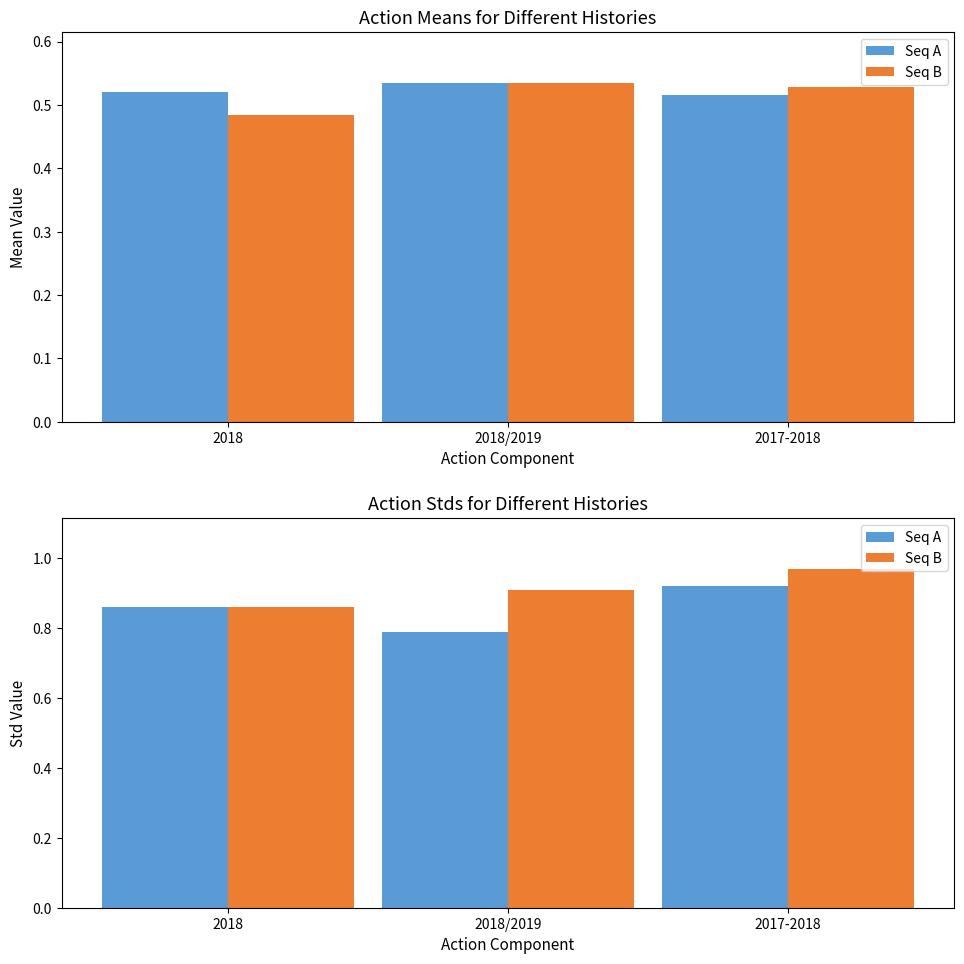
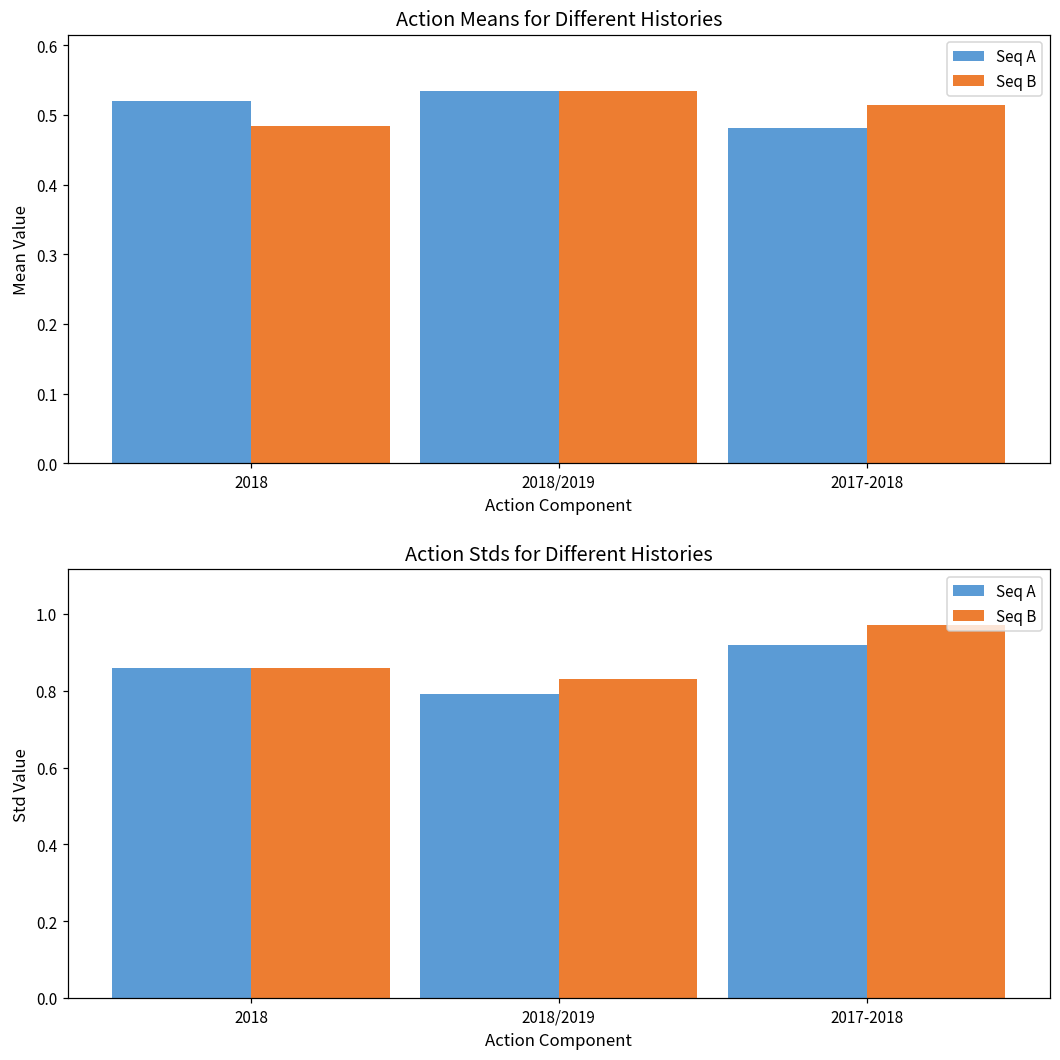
Action Means for Different Histories, Seq A, 2017-2018: 0.52 -> 0.48
Action Means for Different Histories, Seq B, 2017-2018: 0.53 -> 0.52
Action Stds for Different Histories, Seq B, 2018/2019: 0.91 -> 0.83
